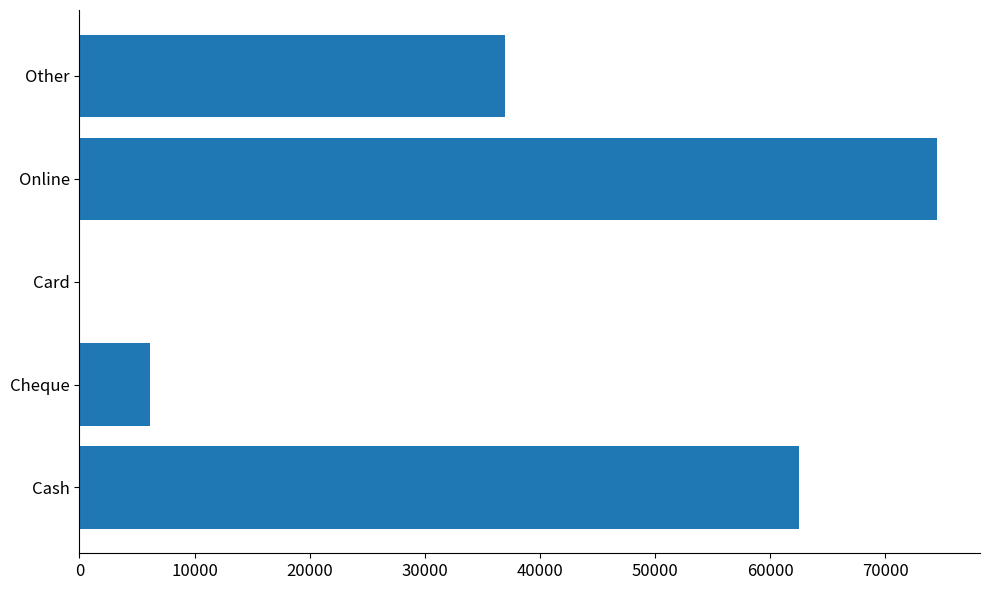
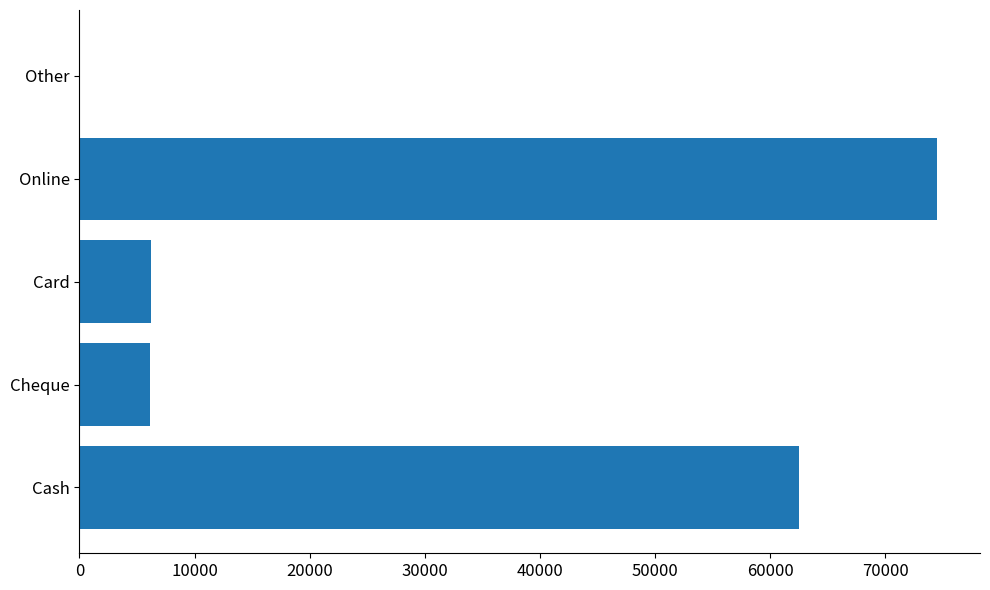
Other: 37000 -> 0
Card: 0 -> 6200
